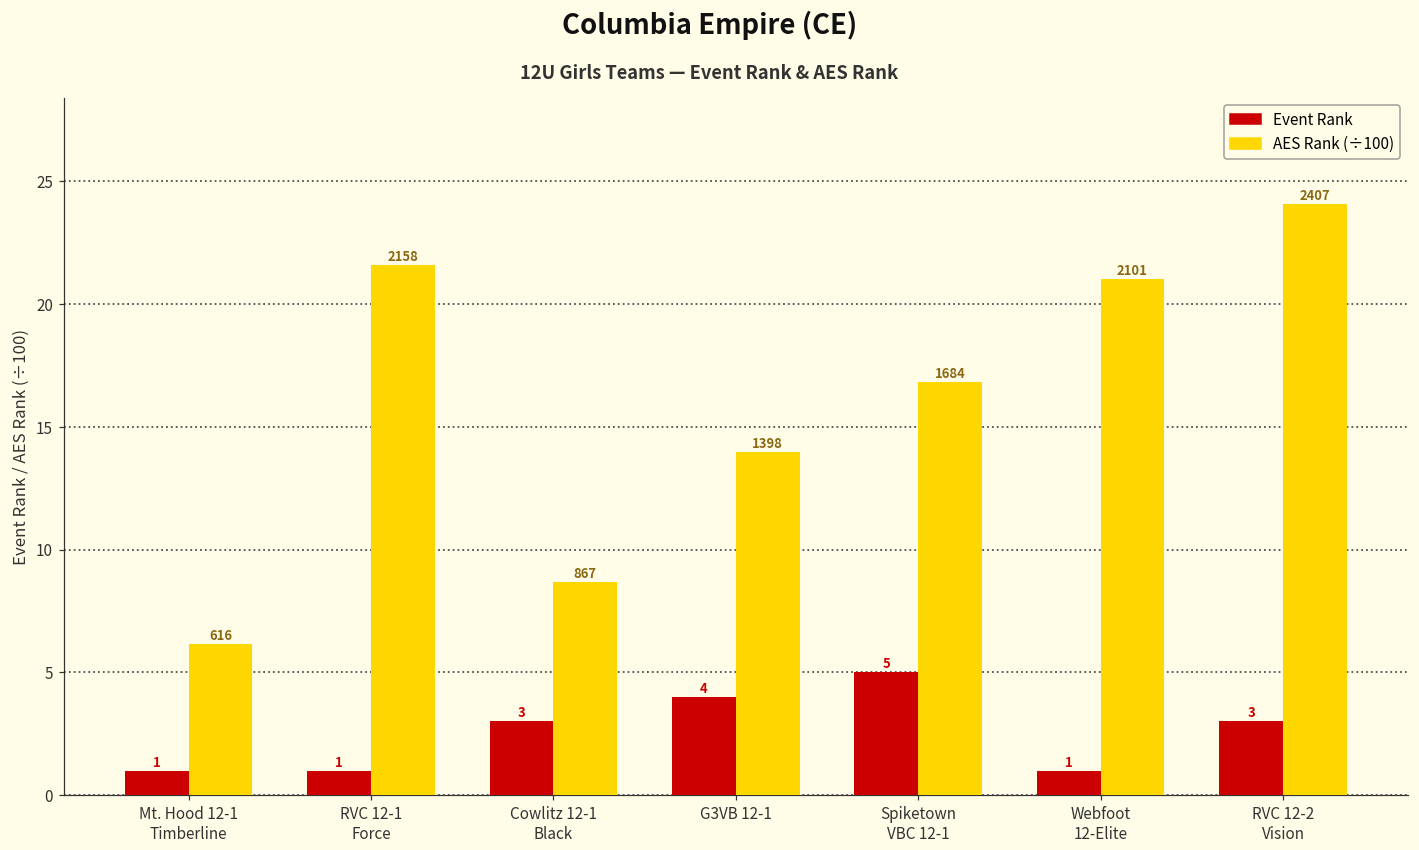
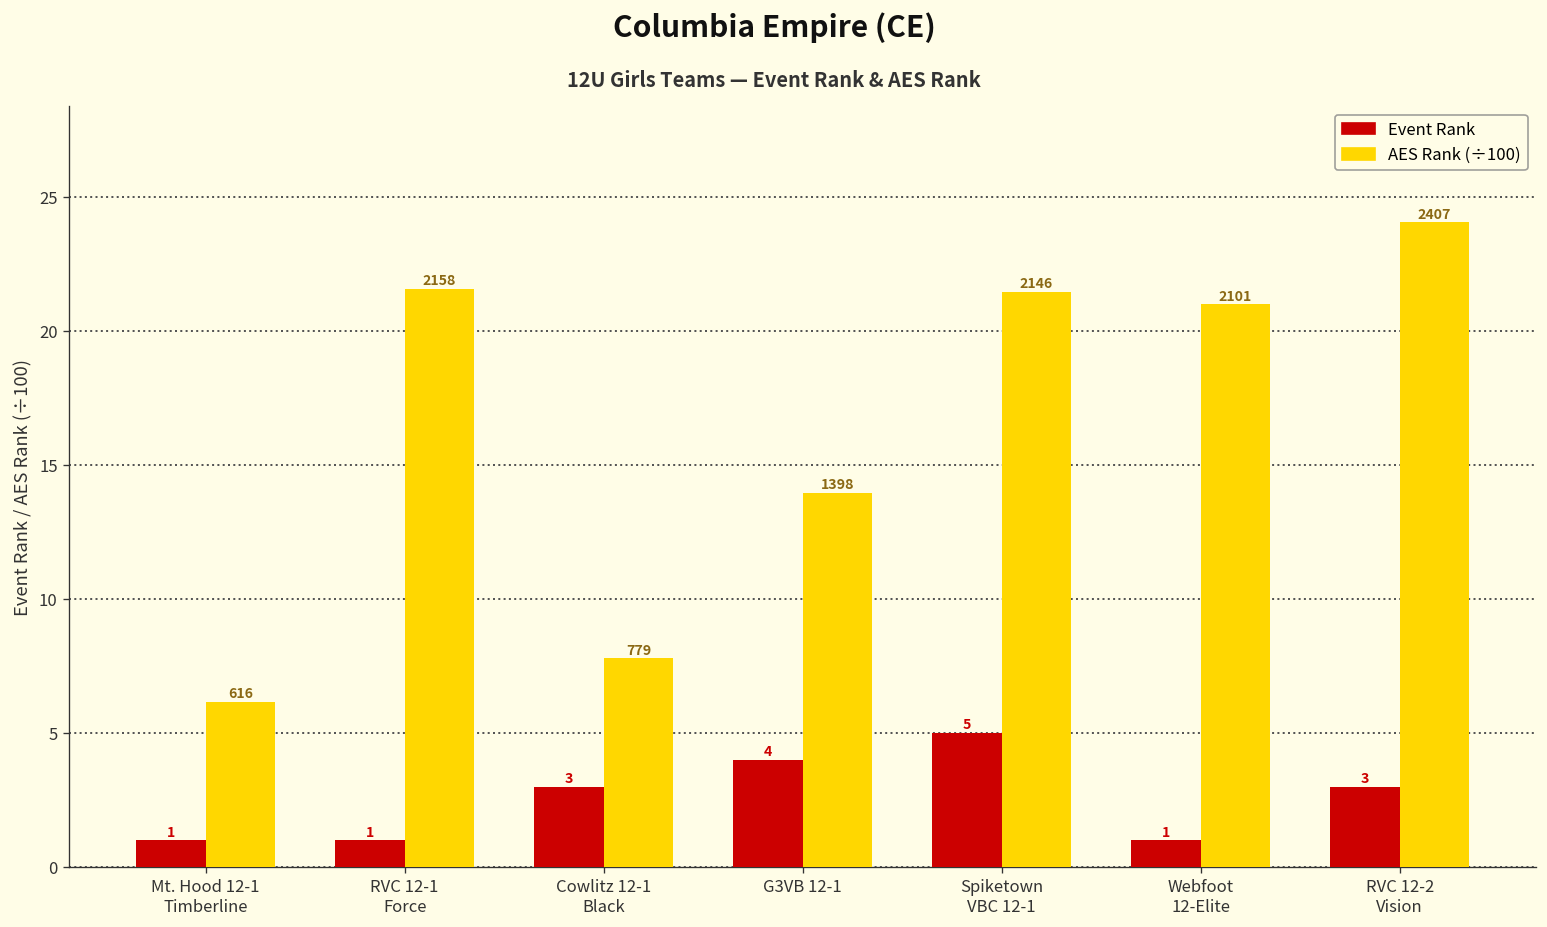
AES Rank (÷100), Cowlitz 12-1 Black: 867 -> 779
AES Rank (÷100), Spiketown VBC 12-1: 1684 -> 2146
